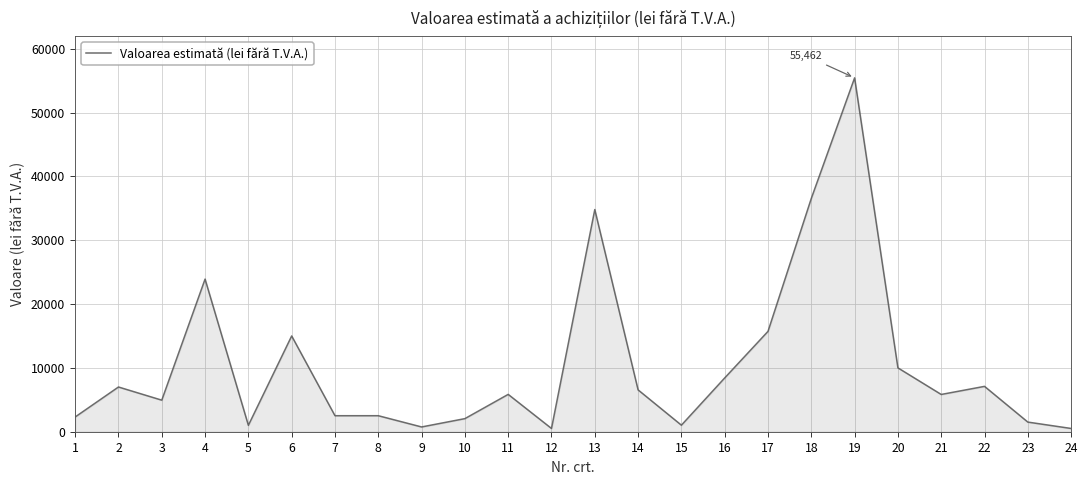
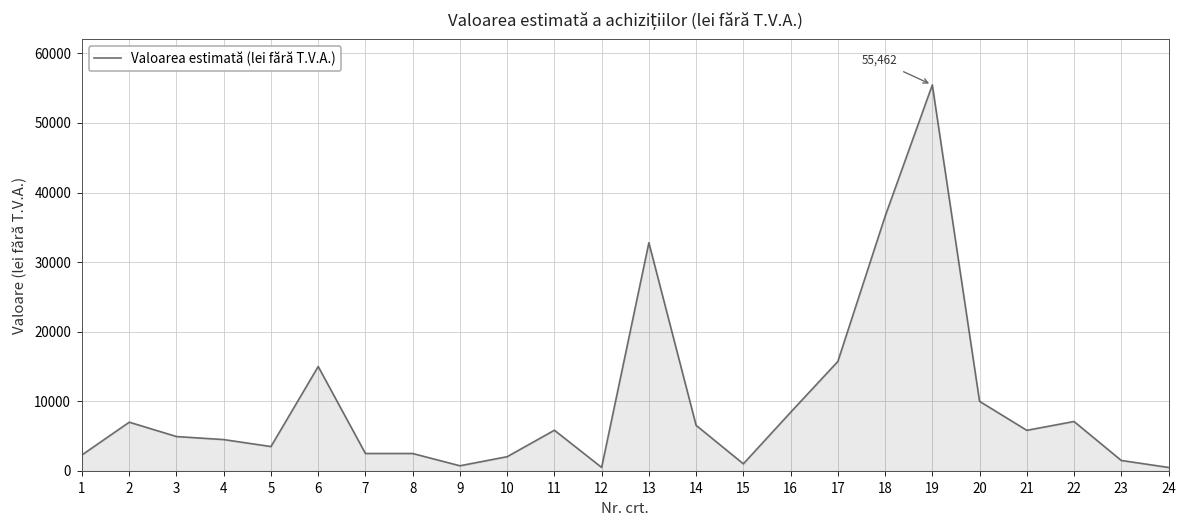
4: 24000 -> 5000
5: 1000 -> 4000
13: 35000 -> 33000
